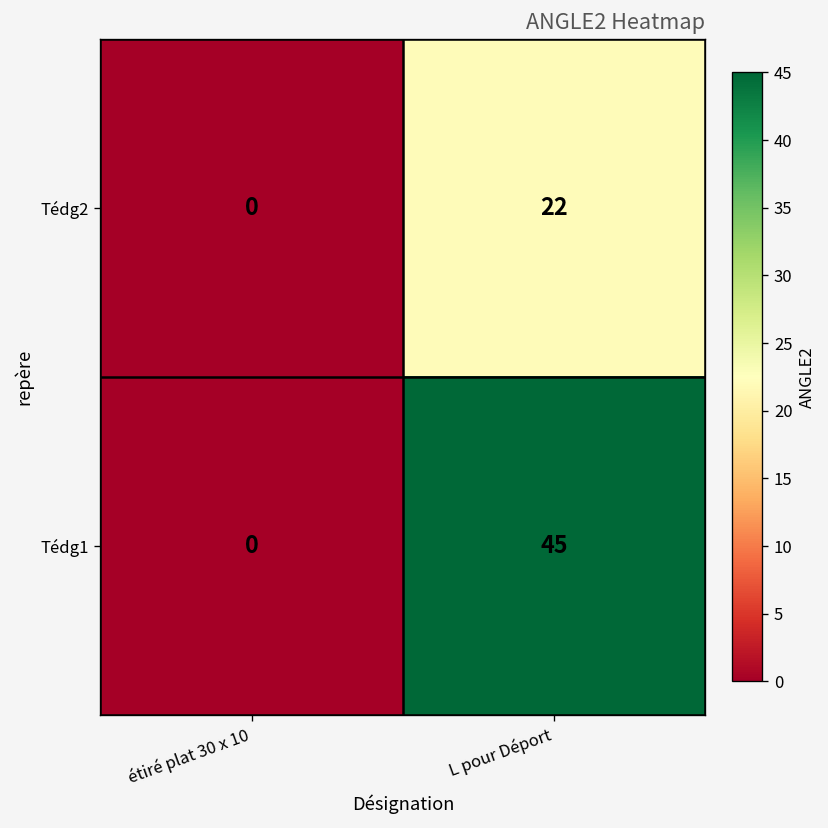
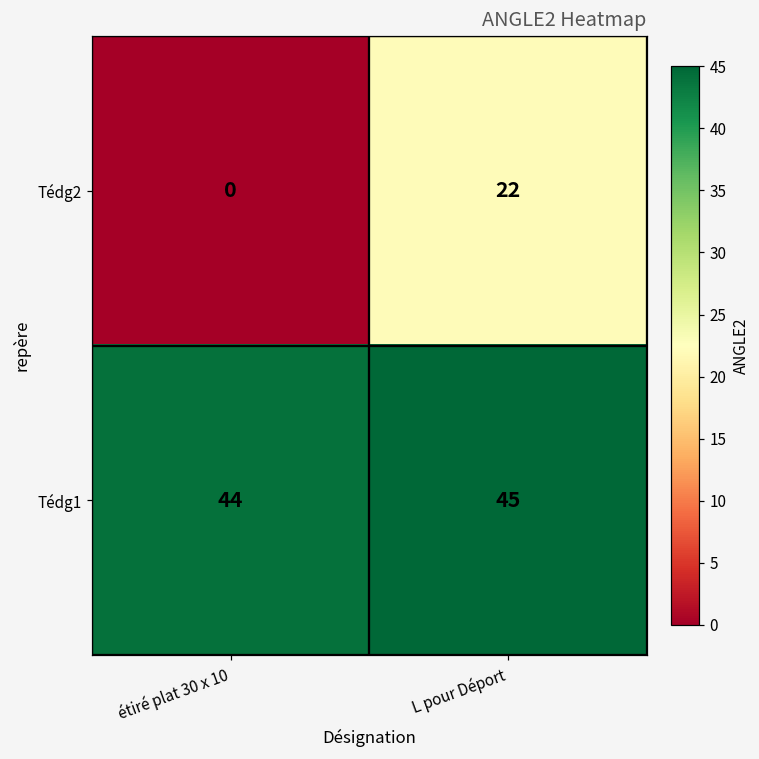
Tédg1, étiré plat 30 x 10: 0 -> 44
